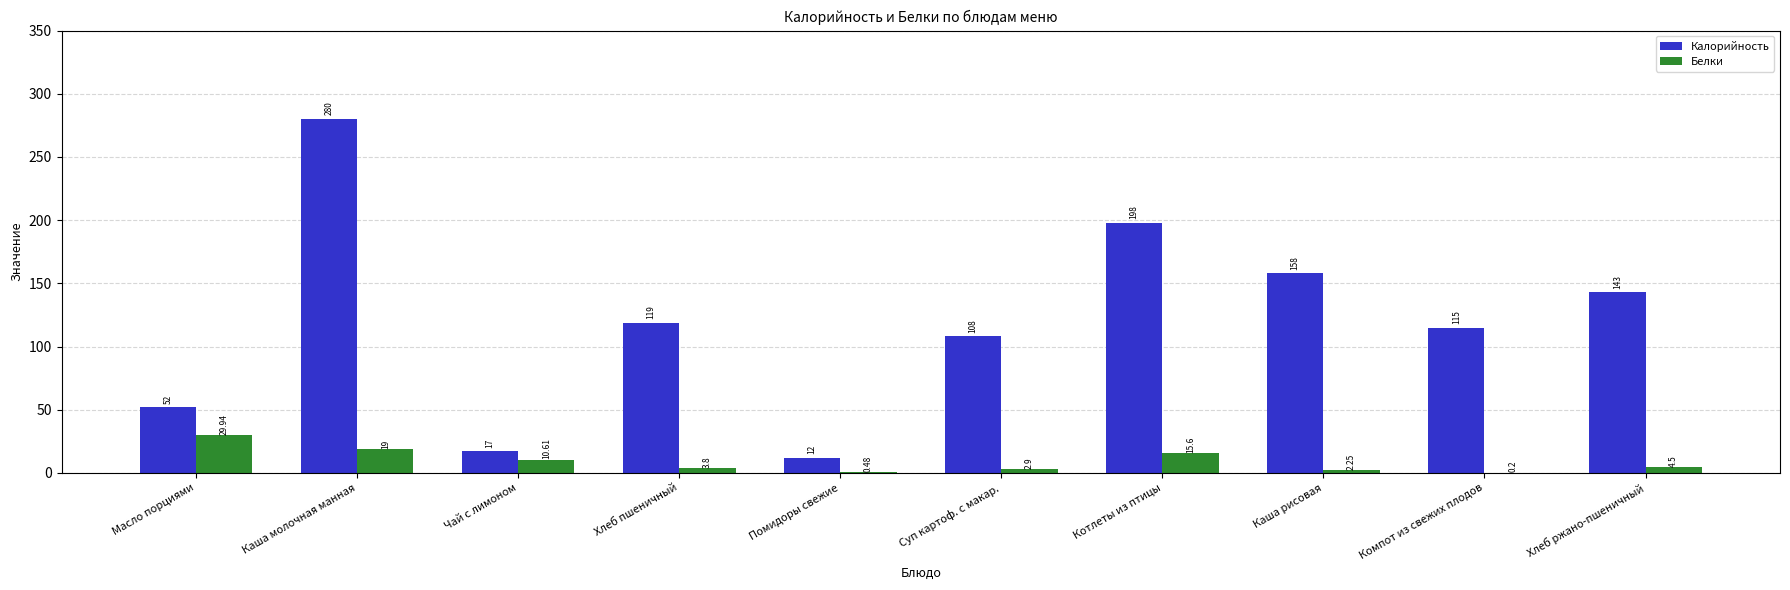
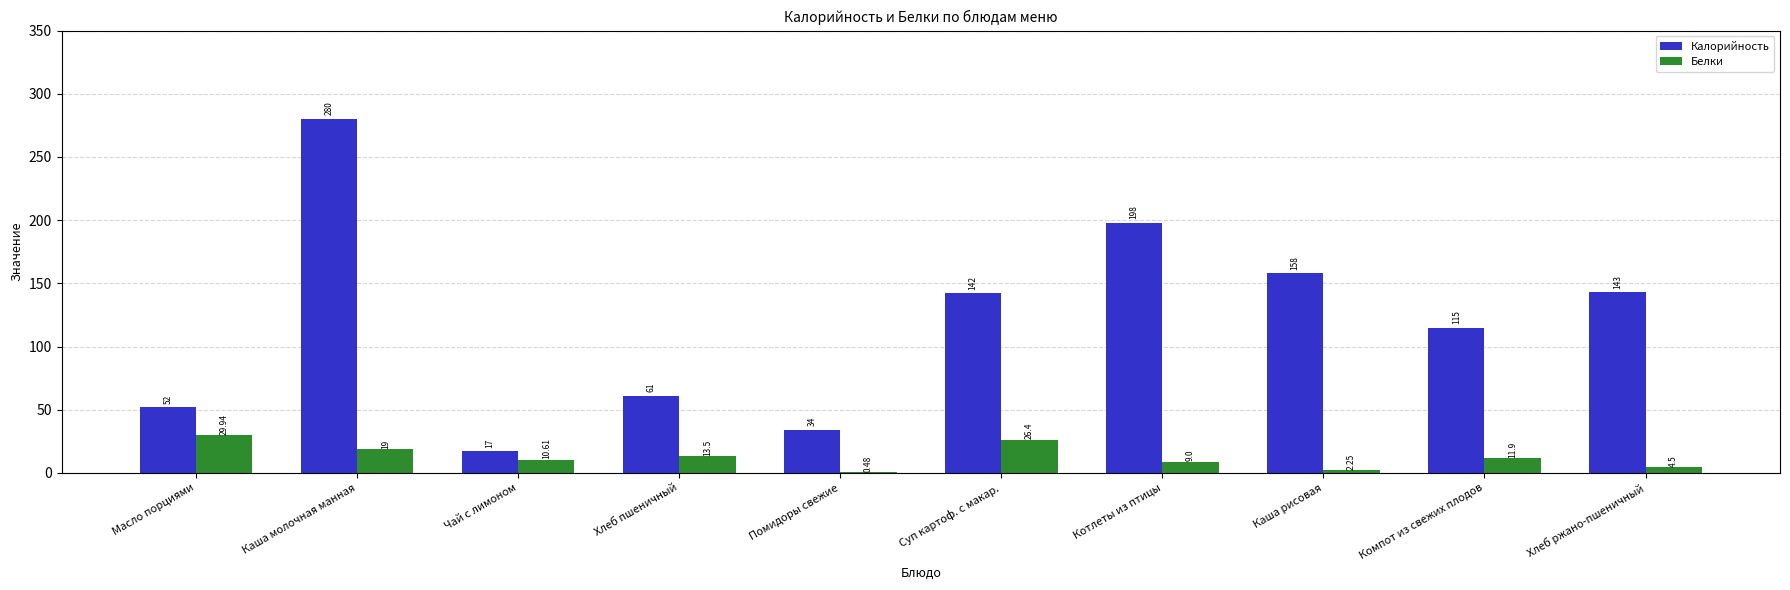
Калорийность, Хлеб пшеничный: 119 -> 61
Белки, Хлеб пшеничный: 3.8 -> 13.5
Калорийность, Помидоры свежие: 12 -> 34
Калорийность, Суп картоф. с макар.: 108 -> 142
Белки, Суп картоф. с макар.: 2.9 -> 26.4
Белки, Котлеты из птицы: 15.6 -> 9.0
Белки, Компот из свежих плодов: 0.2 -> 11.9
